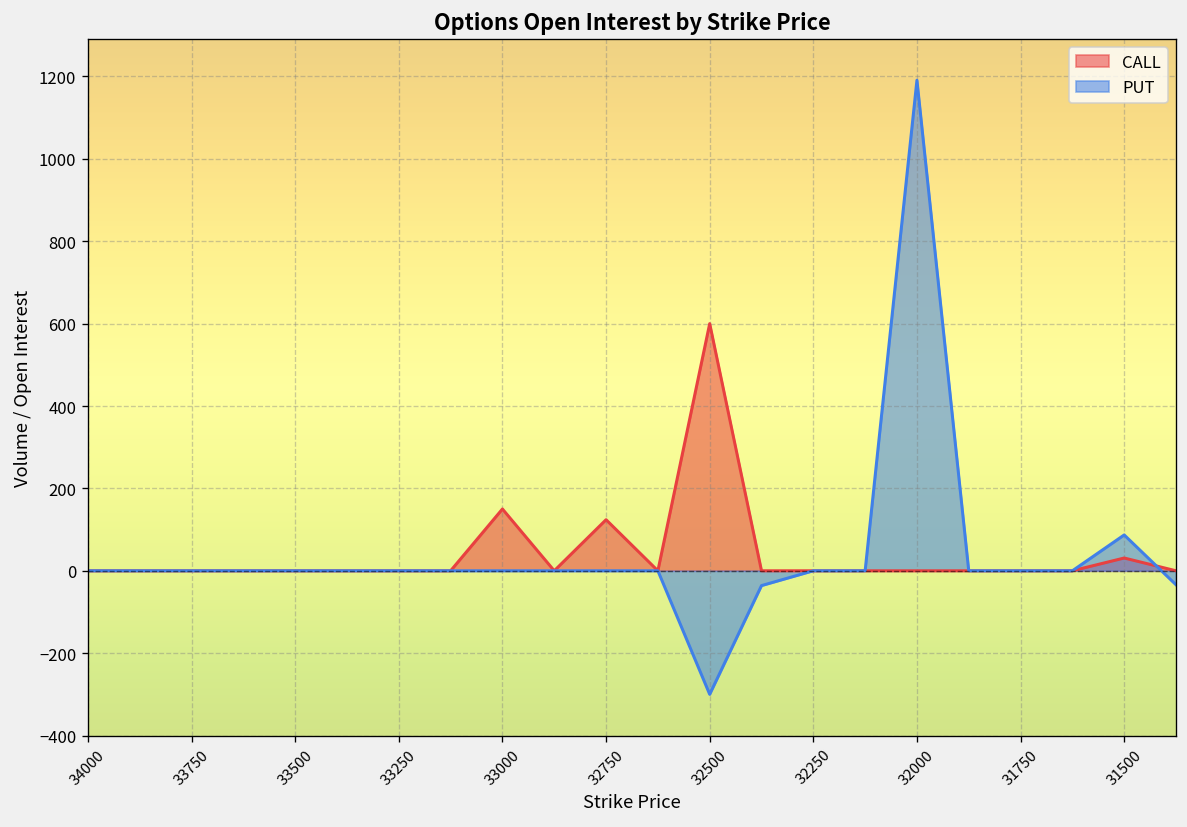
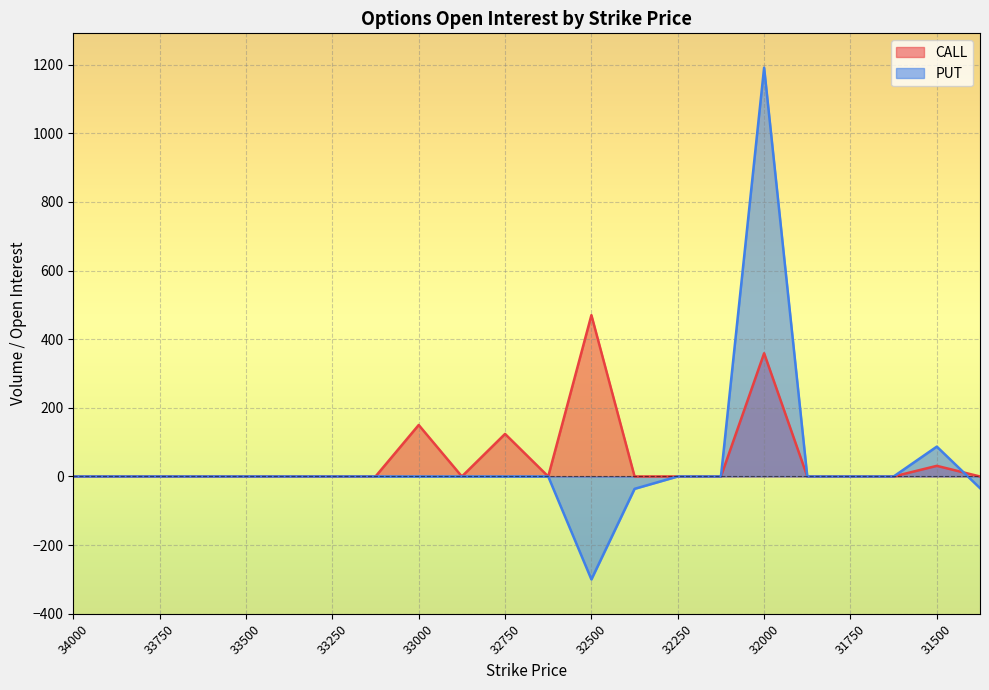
CALL, 32500: 600 -> 470
CALL, 32000: 0 -> 360
